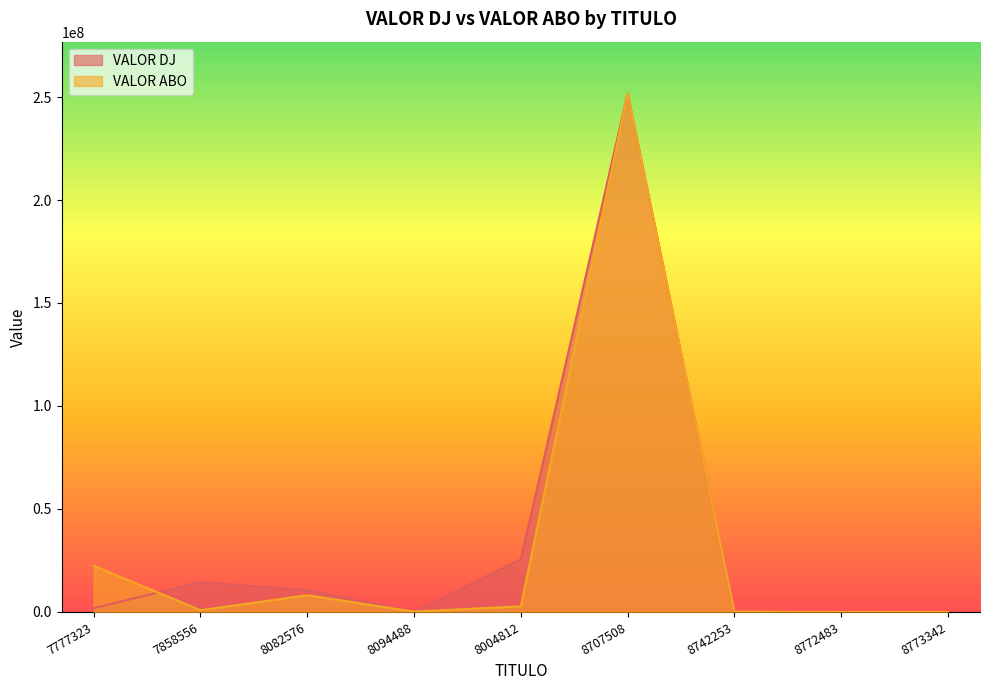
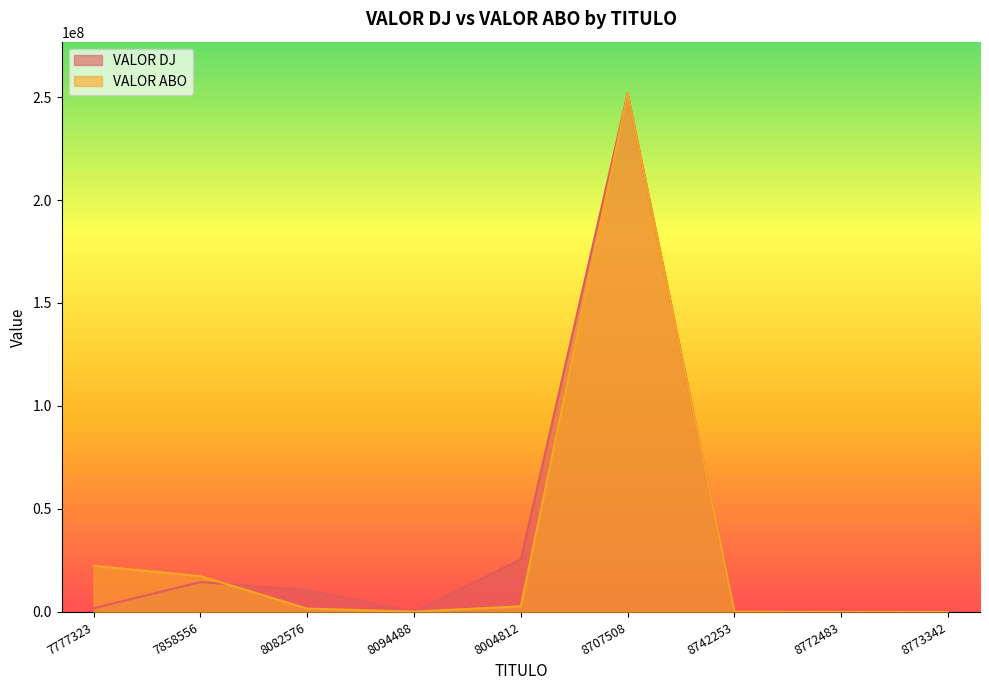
VALOR ABO, 7858556: 1000000 -> 17000000
VALOR ABO, 8082576: 8000000 -> 2000000
